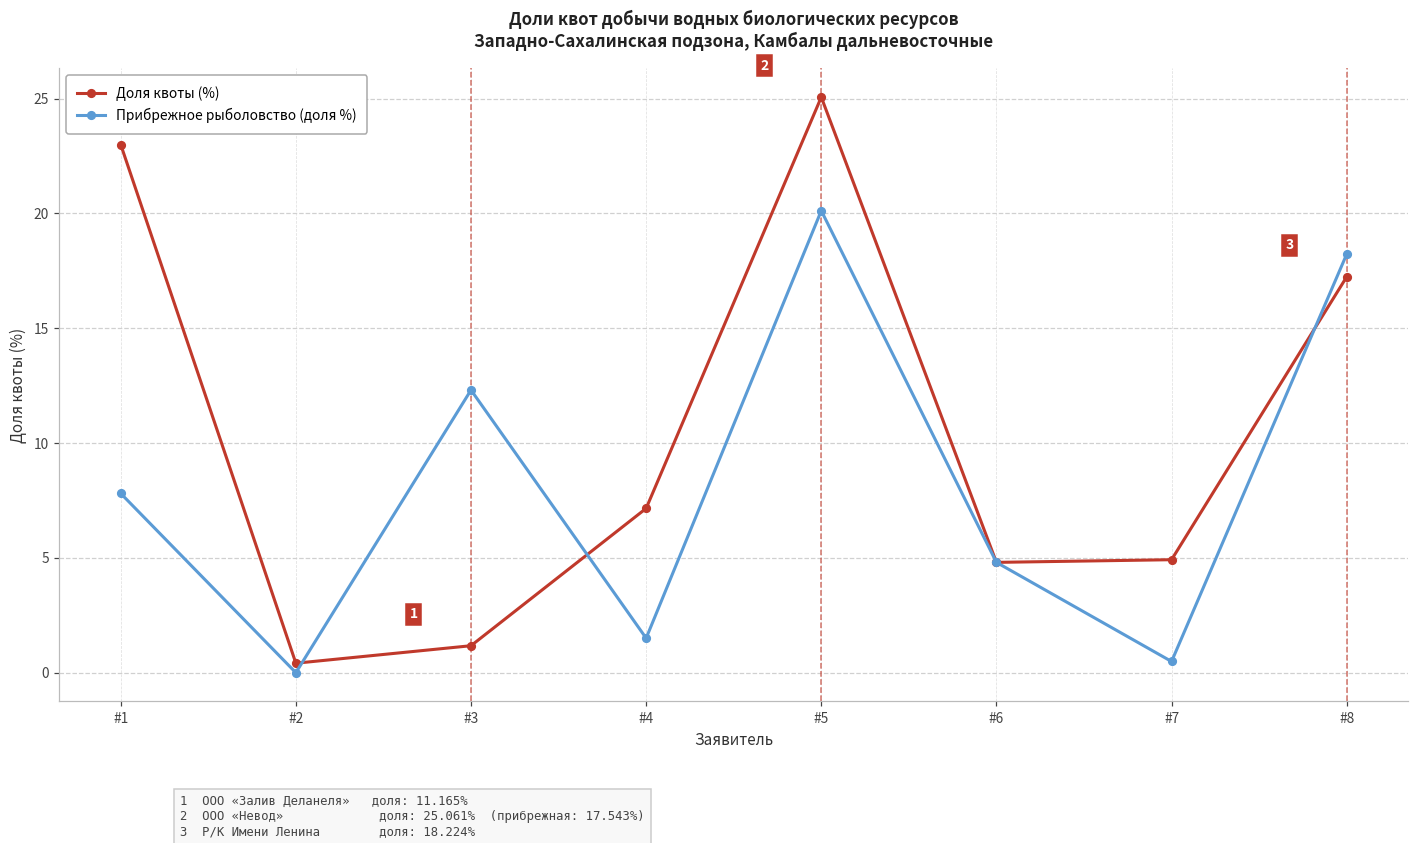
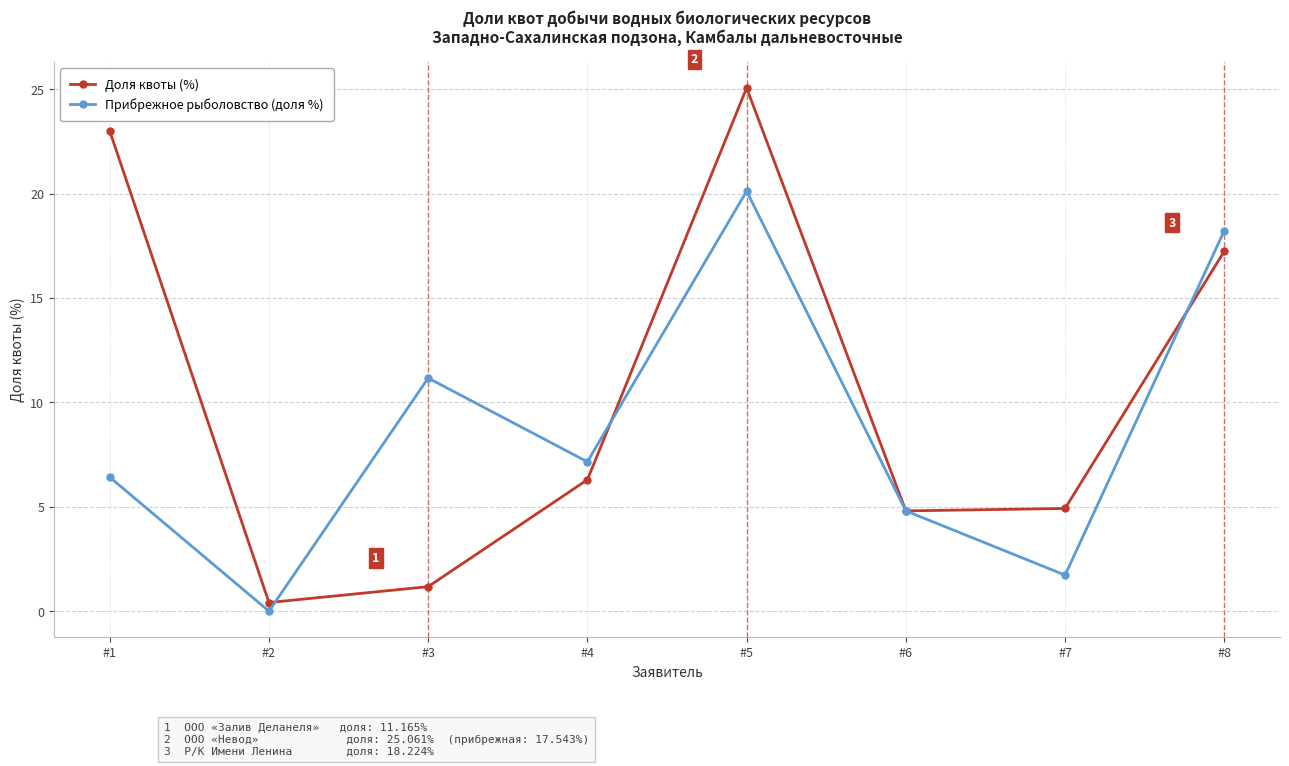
Прибрежное рыболовство (доля %), #1: 7.8 -> 6.4
Прибрежное рыболовство (доля %), #3: 12.3 -> 11.2
Доля квоты (%), #4: 7.2 -> 6.3
Прибрежное рыболовство (доля %), #4: 1.5 -> 7.2
Прибрежное рыболовство (доля %), #7: 0.5 -> 1.7
